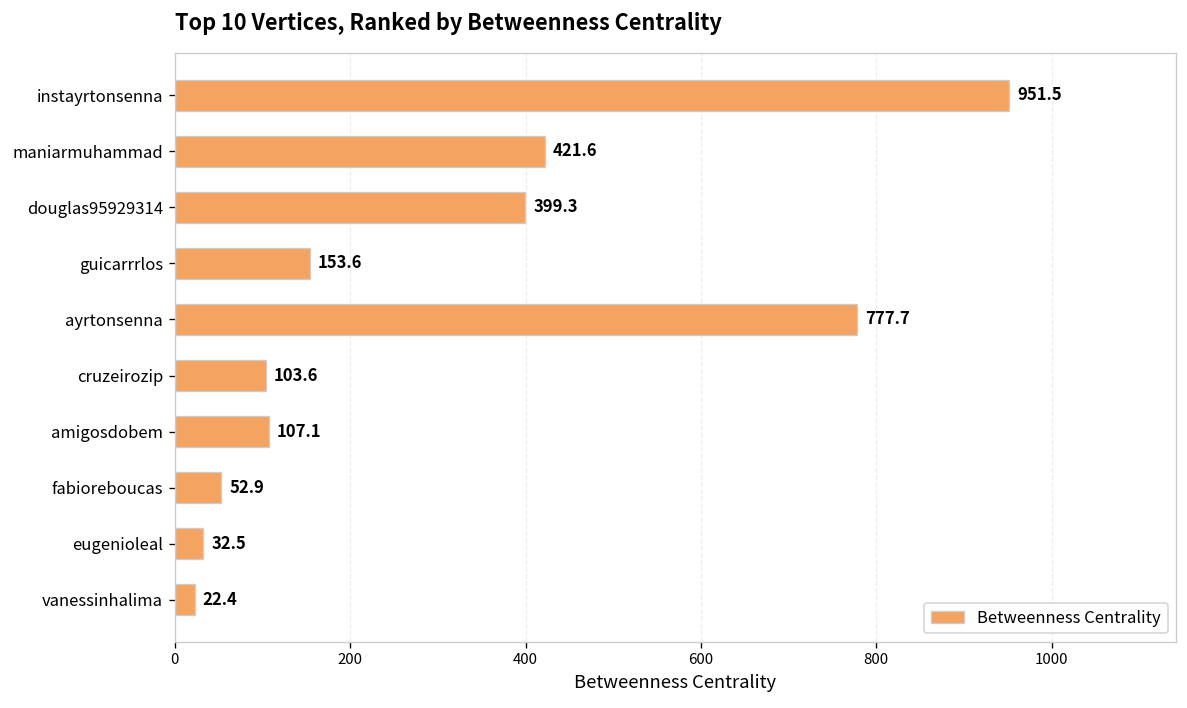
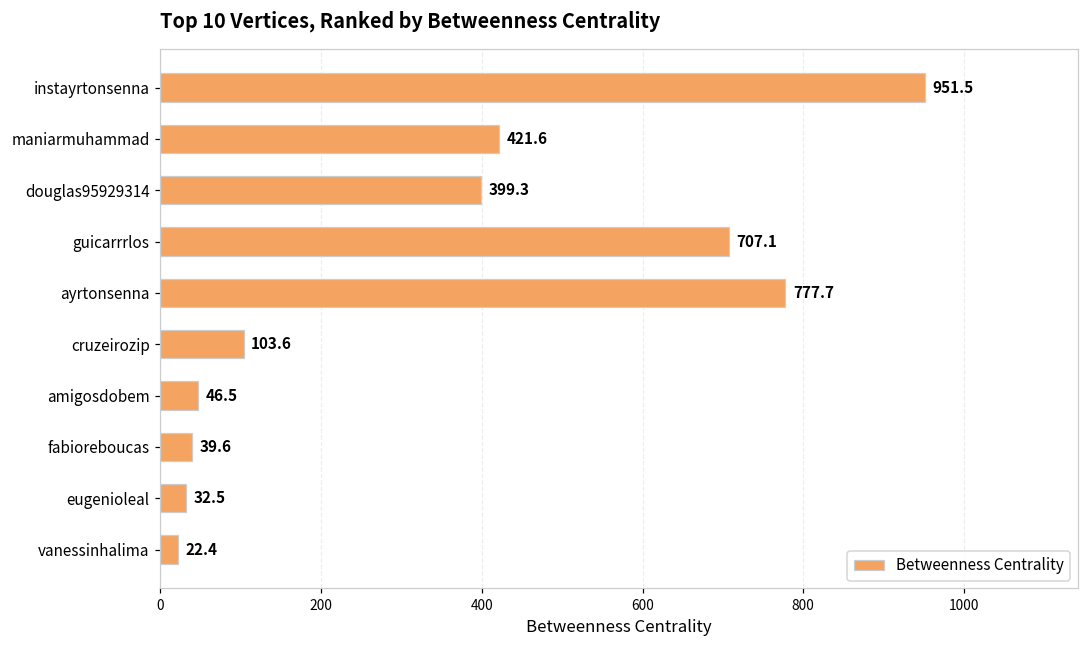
guicarrrlos: 153.6 -> 707.1
amigosdobem: 107.1 -> 46.5
fabioreboucas: 52.9 -> 39.6
